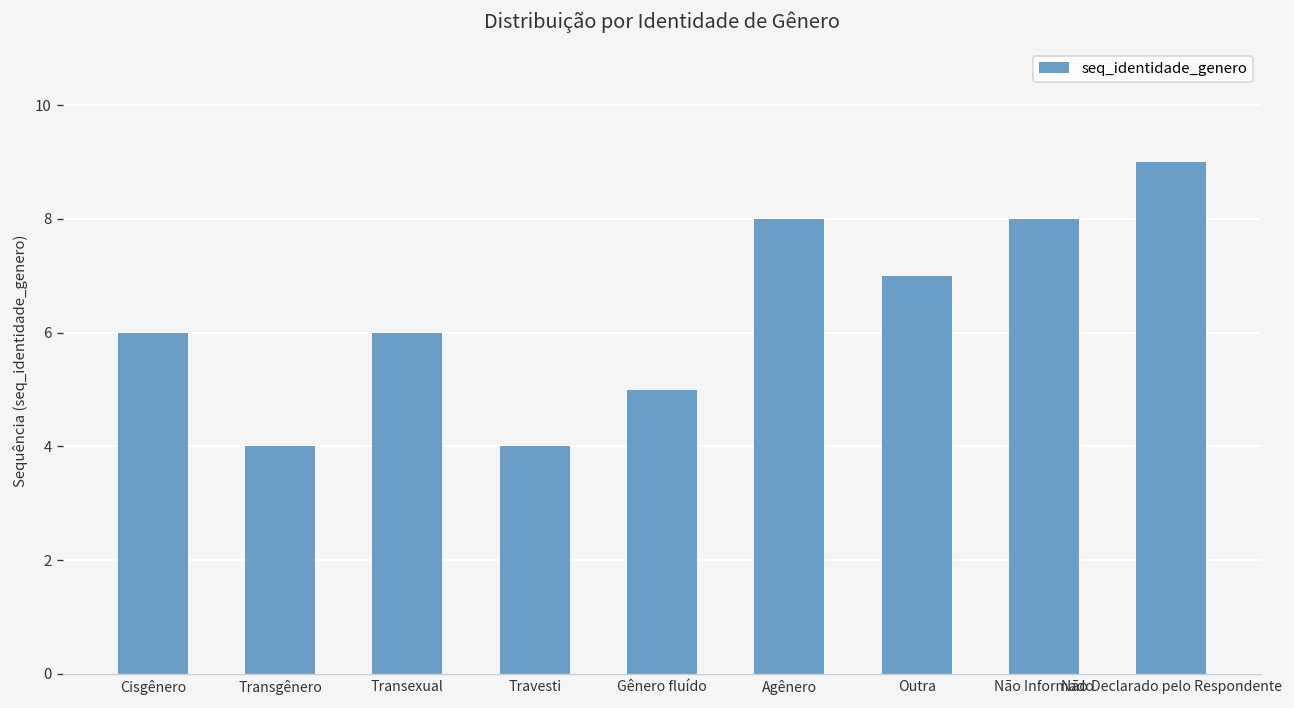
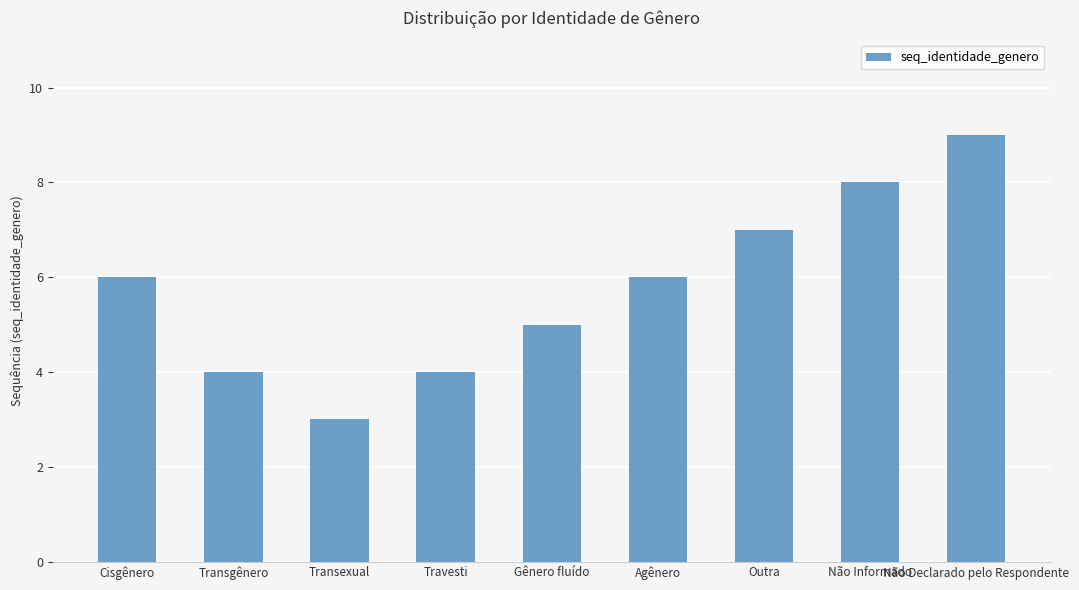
Transexual: 6 -> 3
Agênero: 8 -> 6
